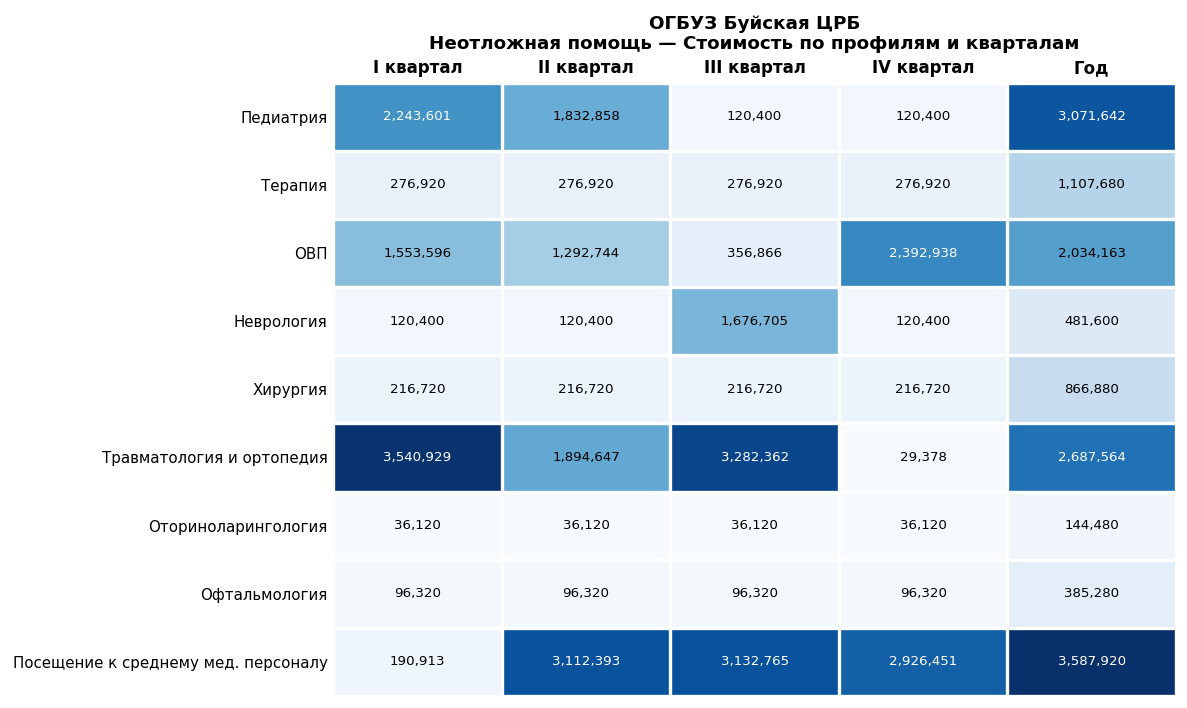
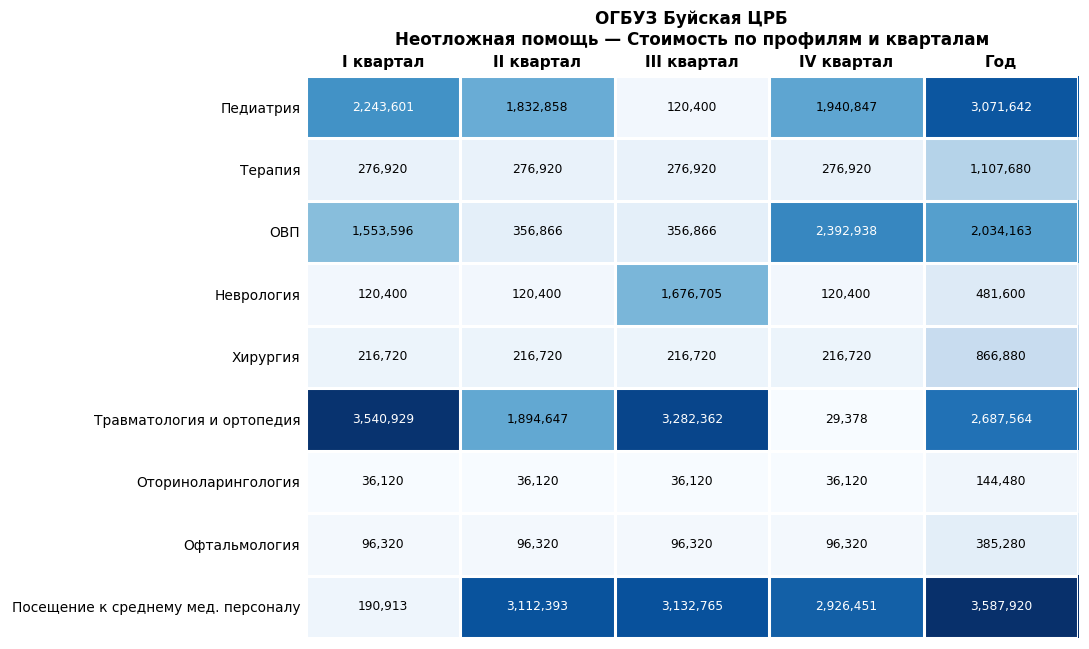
Педиатрия, IV квартал: 120,400 -> 1,940,847
ОВП, II квартал: 1,292,744 -> 356,866
